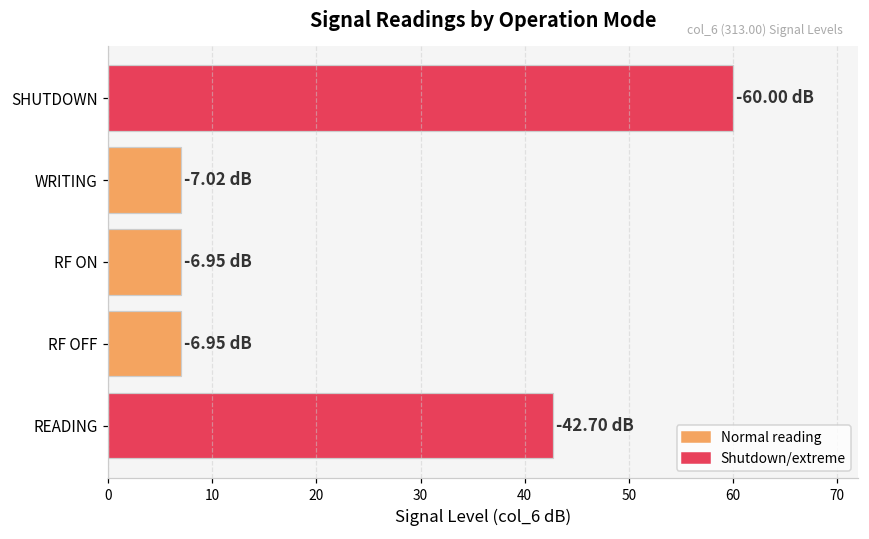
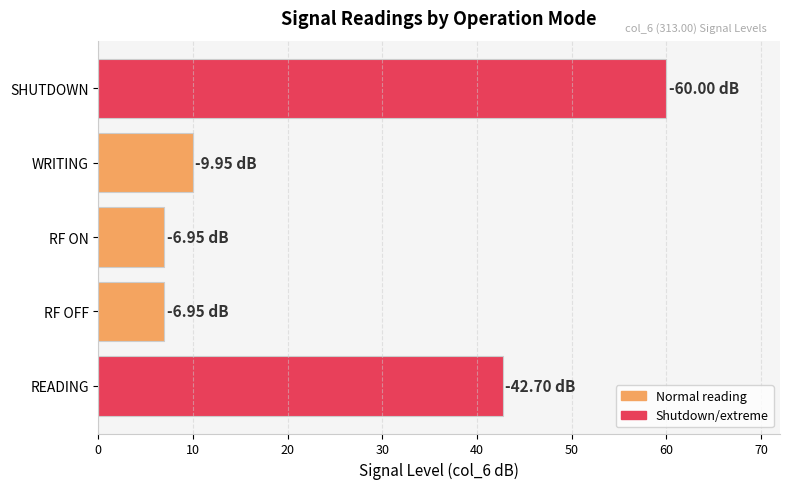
WRITING: -7.02 -> -9.95
